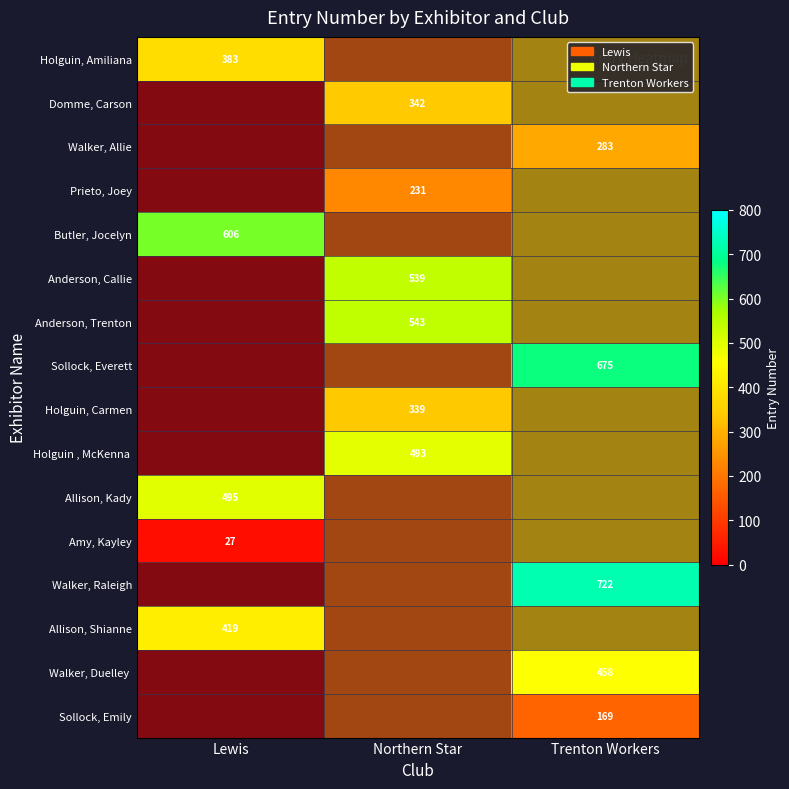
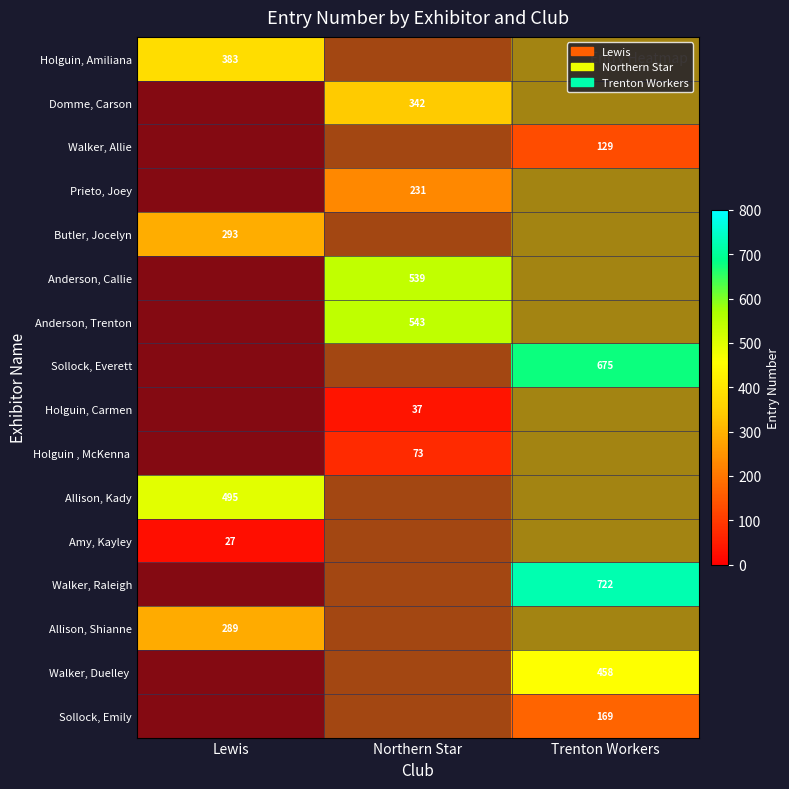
Walker, Allie, Trenton Workers: 283 -> 129
Butler, Jocelyn, Lewis: 606 -> 293
Holguin, Carmen, Northern Star: 339 -> 37
Holguin , McKenna, Northern Star: 493 -> 73
Allison, Shianne, Lewis: 419 -> 289
